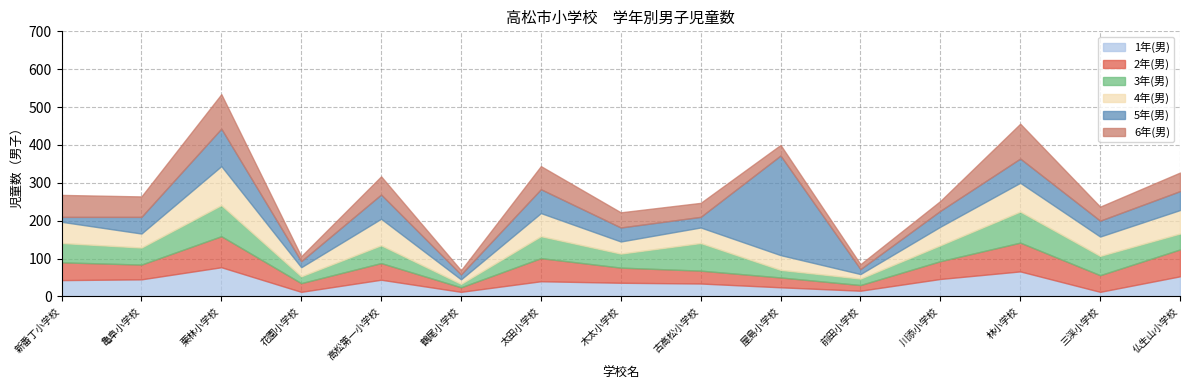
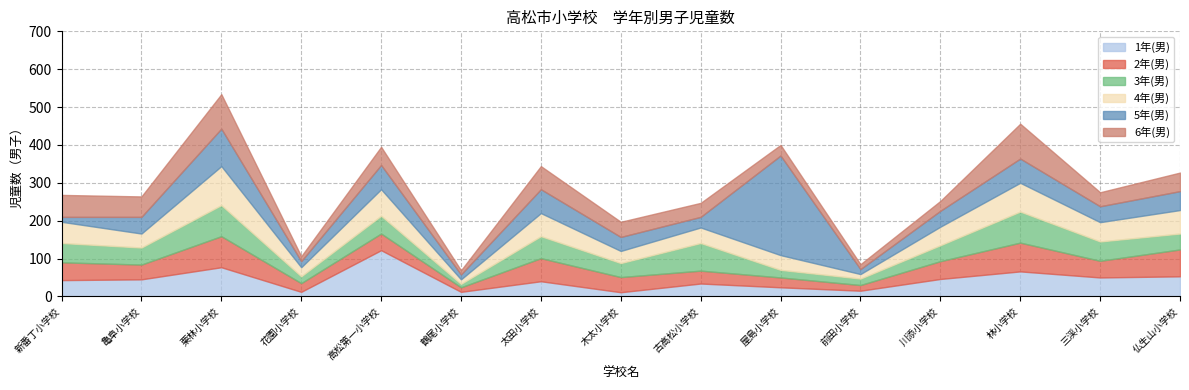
1年(男), 高松第一小学校: 40 -> 120
1年(男), 木太小学校: 40 -> 10
1年(男), 三渓小学校: 10 -> 50
